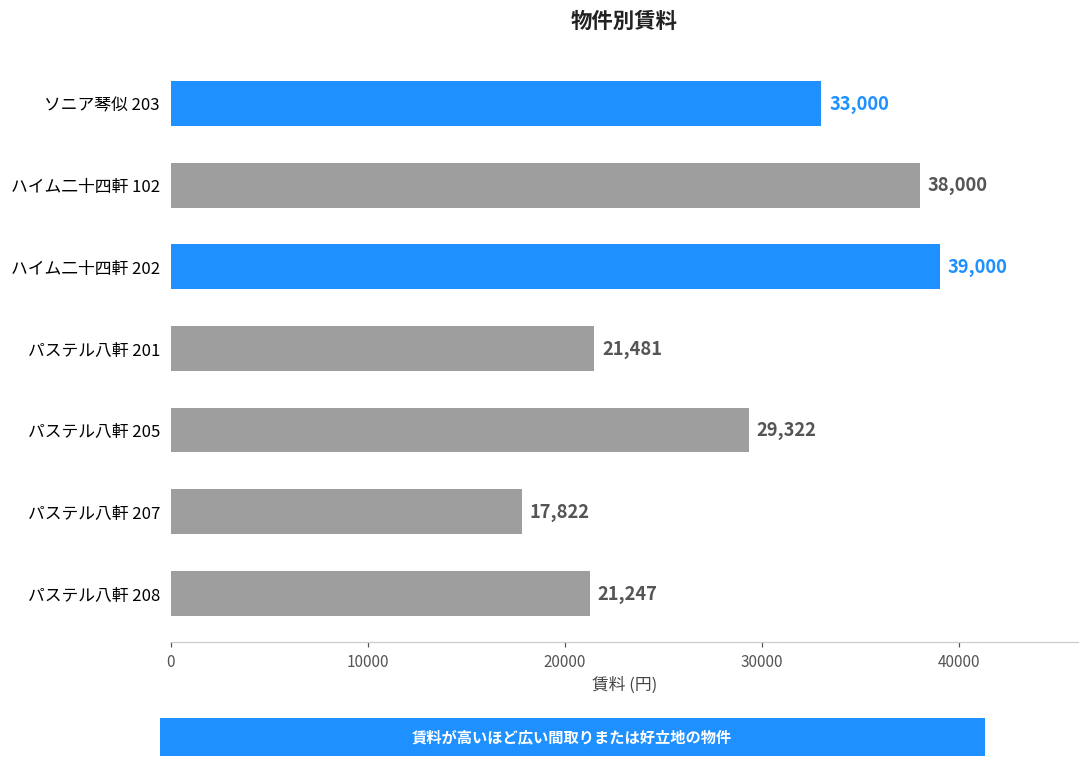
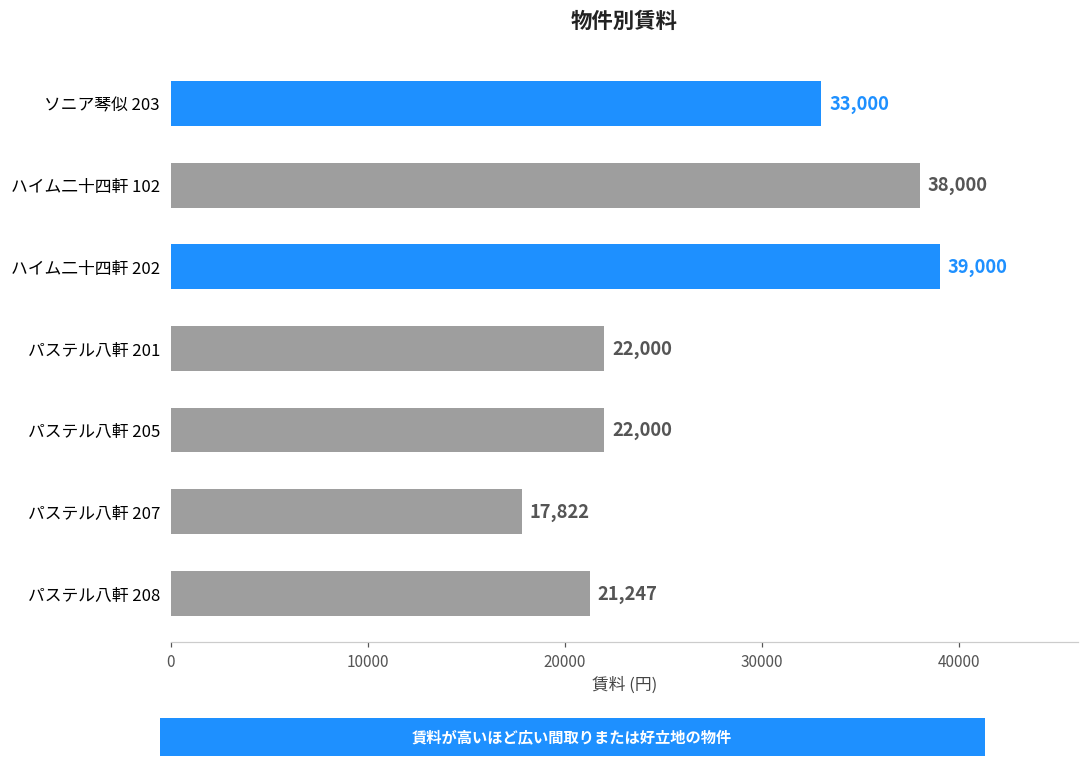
パステル八軒 201: 21,481 -> 22,000
パステル八軒 205: 29,322 -> 22,000
